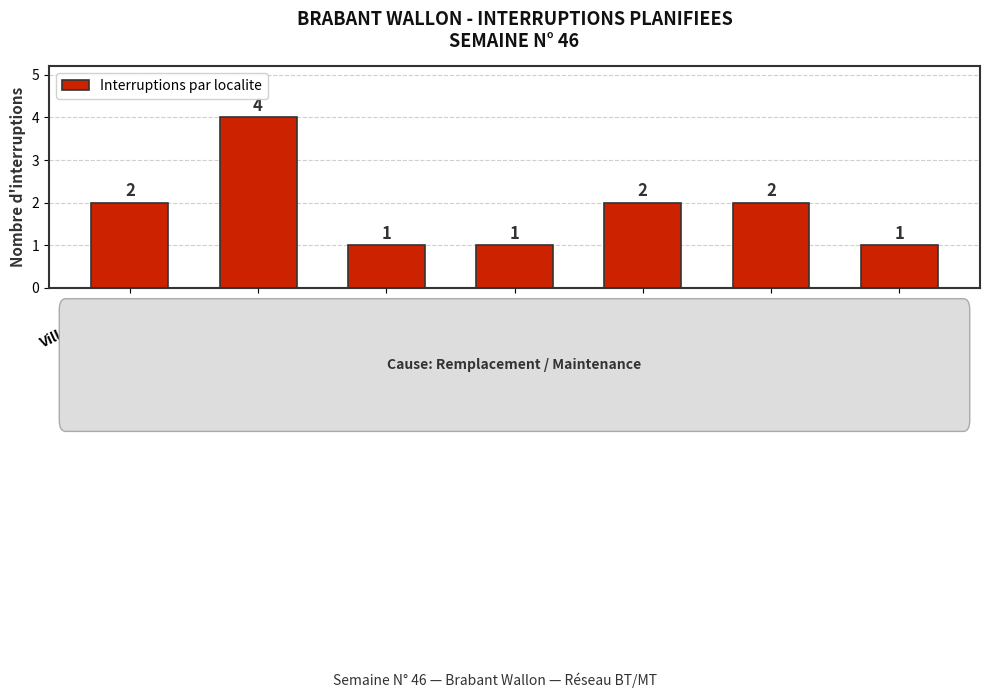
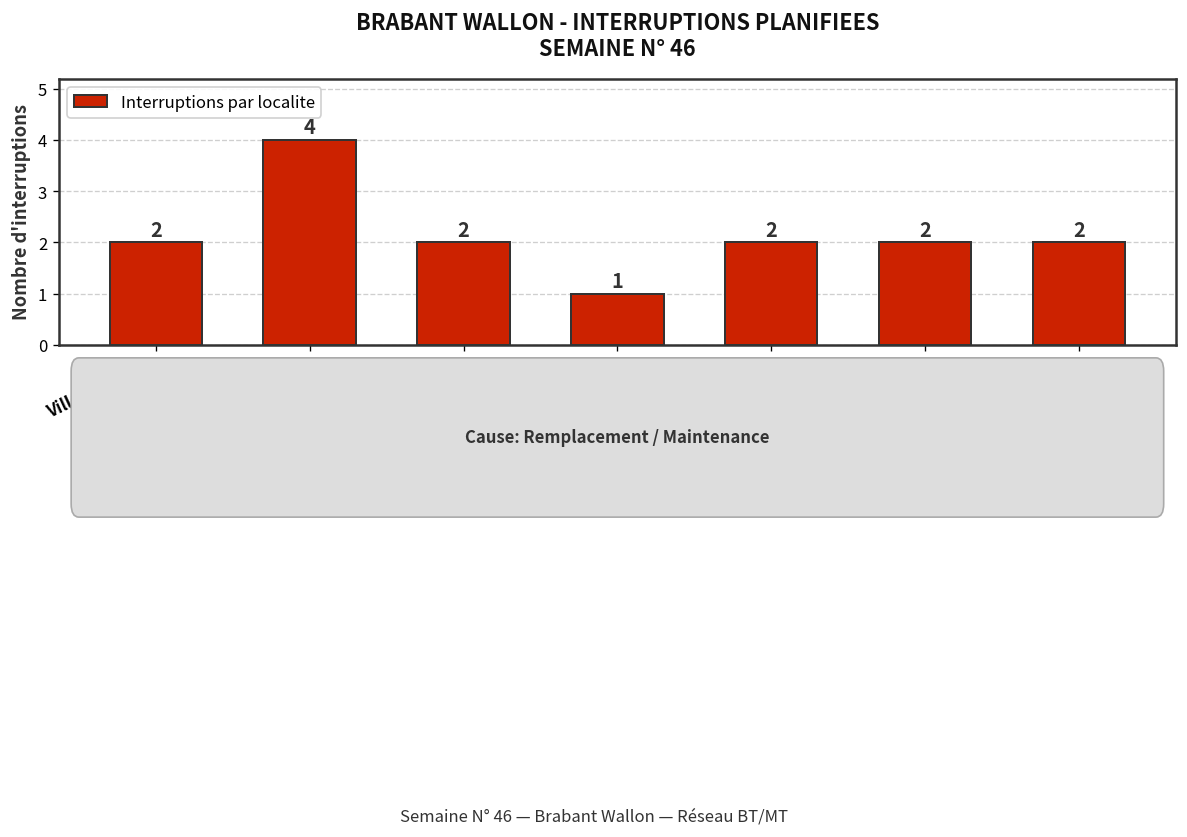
Waterloo: 1 -> 2
Court-Saint-Etienne: 1 -> 2
